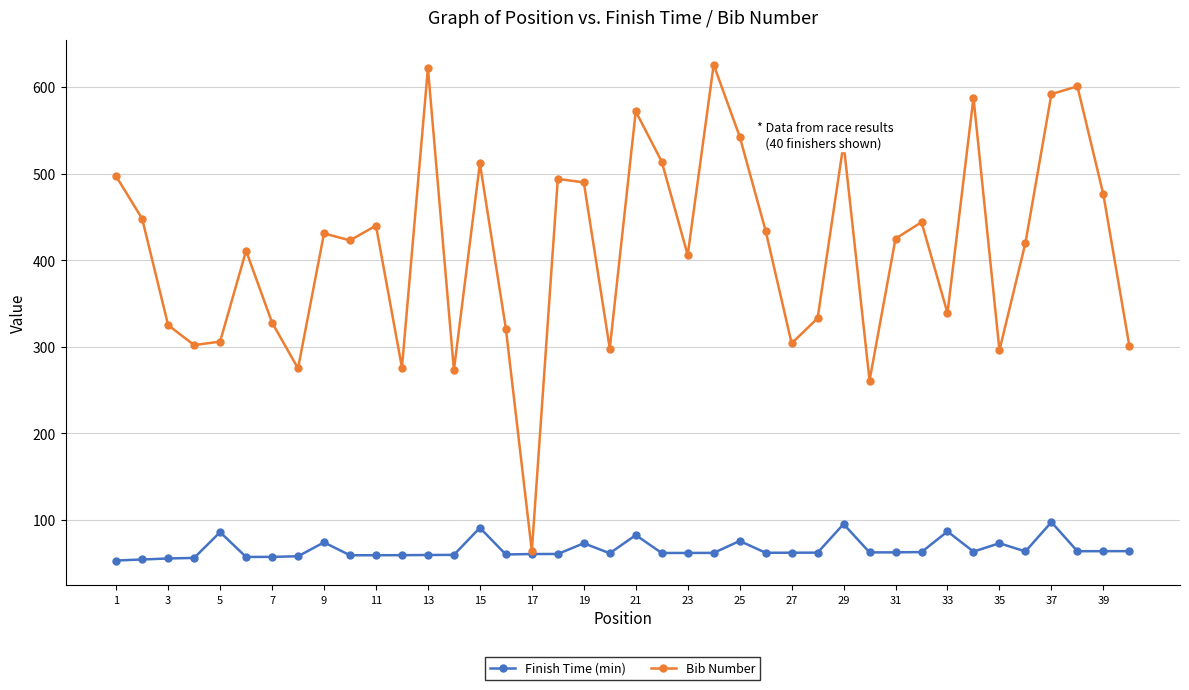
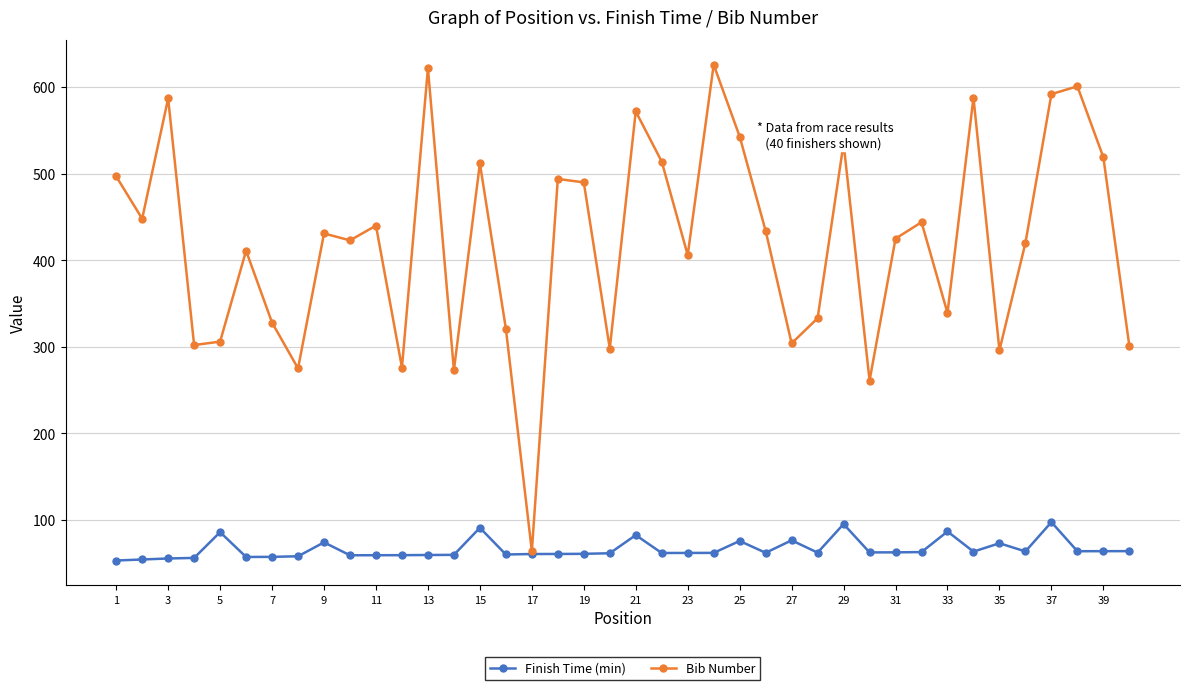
Bib Number, 3: 330 -> 590
Finish Time (min), 19: 70 -> 60
Finish Time (min), 27: 60 -> 80
Bib Number, 39: 480 -> 520
